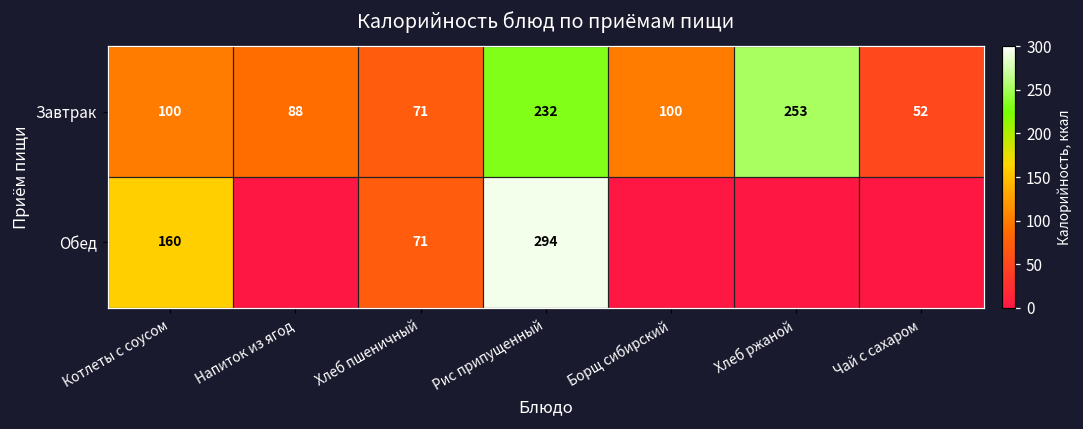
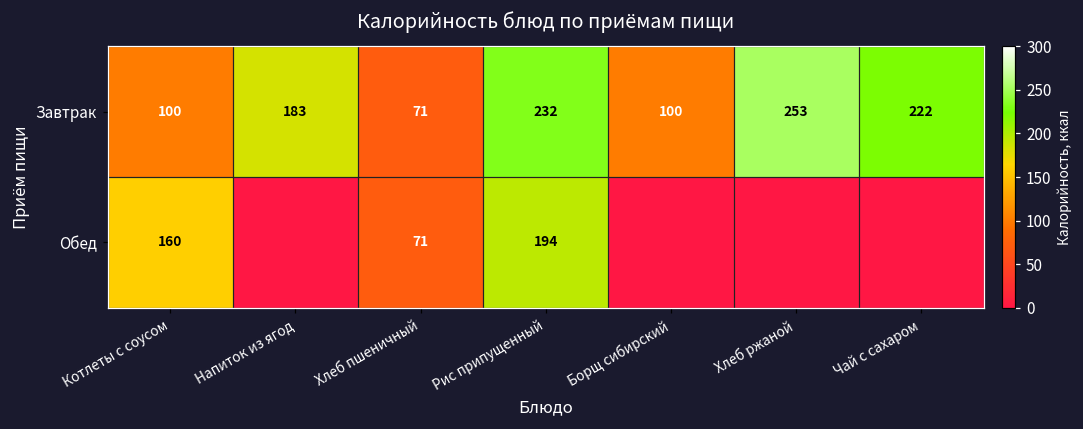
Завтрак, Напиток из ягод: 88 -> 183
Завтрак, Чай с сахаром: 52 -> 222
Обед, Рис припущенный: 294 -> 194
